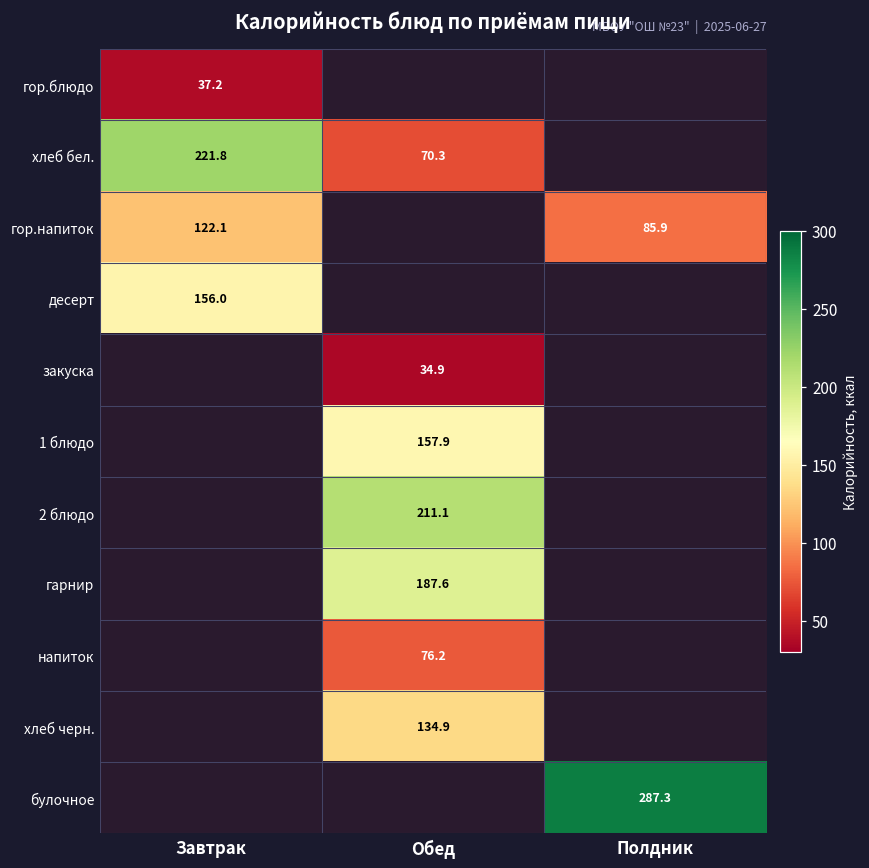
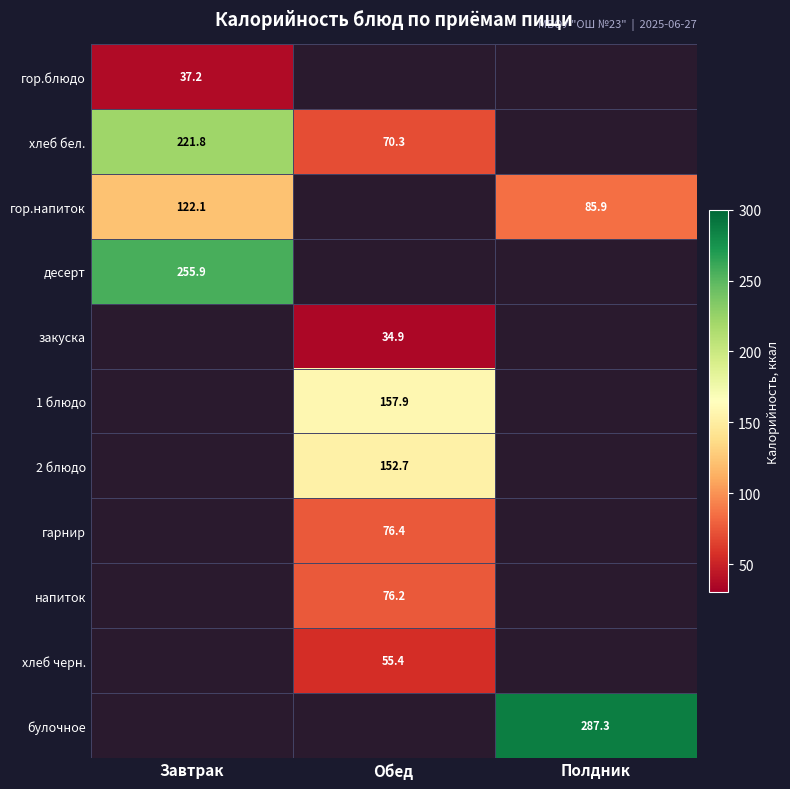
десерт, Завтрак: 156.0 -> 255.9
2 блюдо, Обед: 211.1 -> 152.7
гарнир, Обед: 187.6 -> 76.4
хлеб черн., Обед: 134.9 -> 55.4
